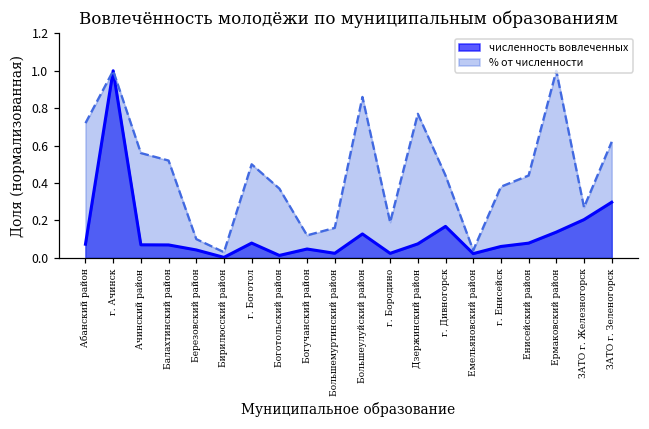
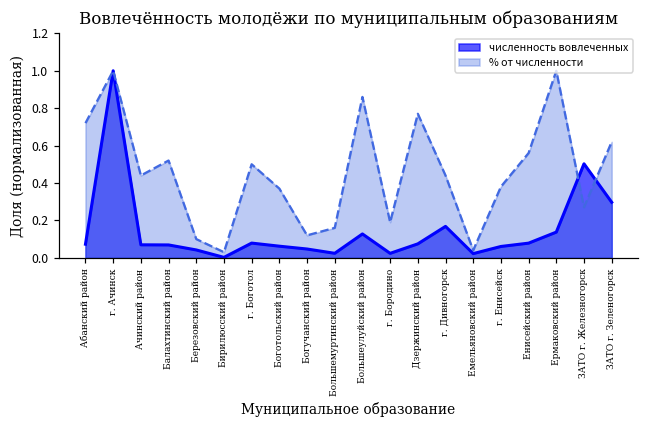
% от численности, Ачинский район: 0.56 -> 0.44
численность вовлеченных, Боготольский район: 0.01 -> 0.06
% от численности, Енисейский район: 0.44 -> 0.56
численность вовлеченных, ЗАТО г. Железногорск: 0.20 -> 0.50
